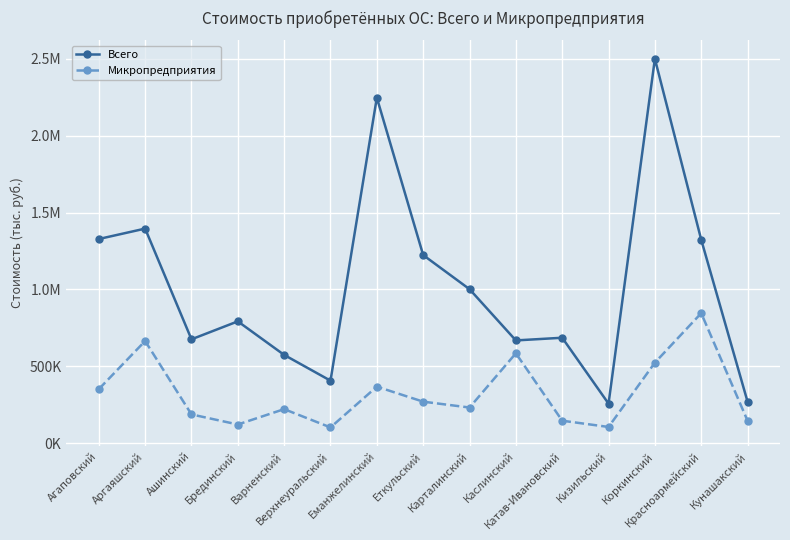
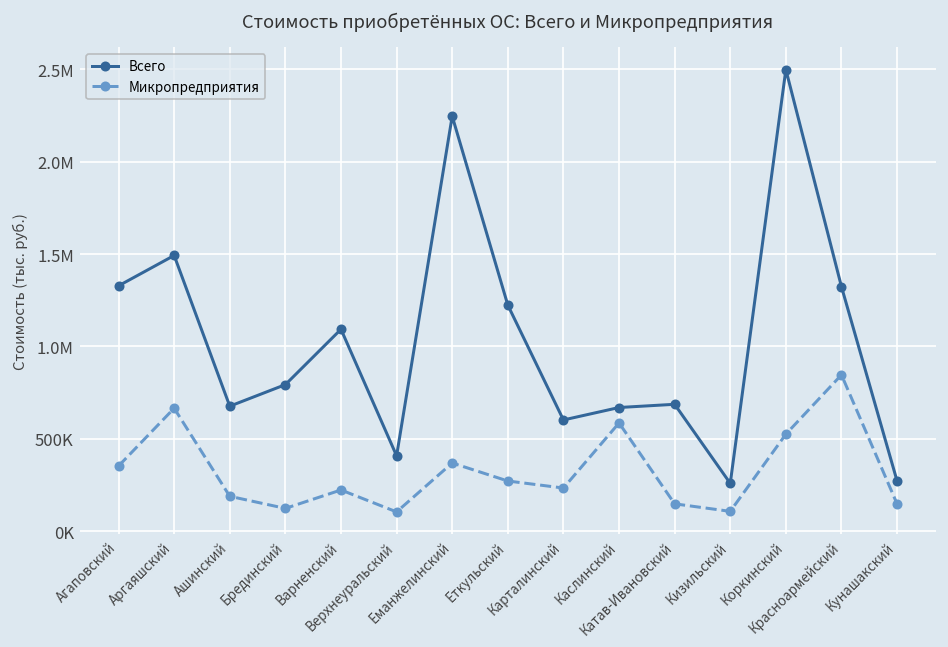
Всего, Аргаяшский: 1400000 -> 1490000
Всего, Варненский: 570000 -> 1090000
Всего, Карталинский: 1000000 -> 600000
